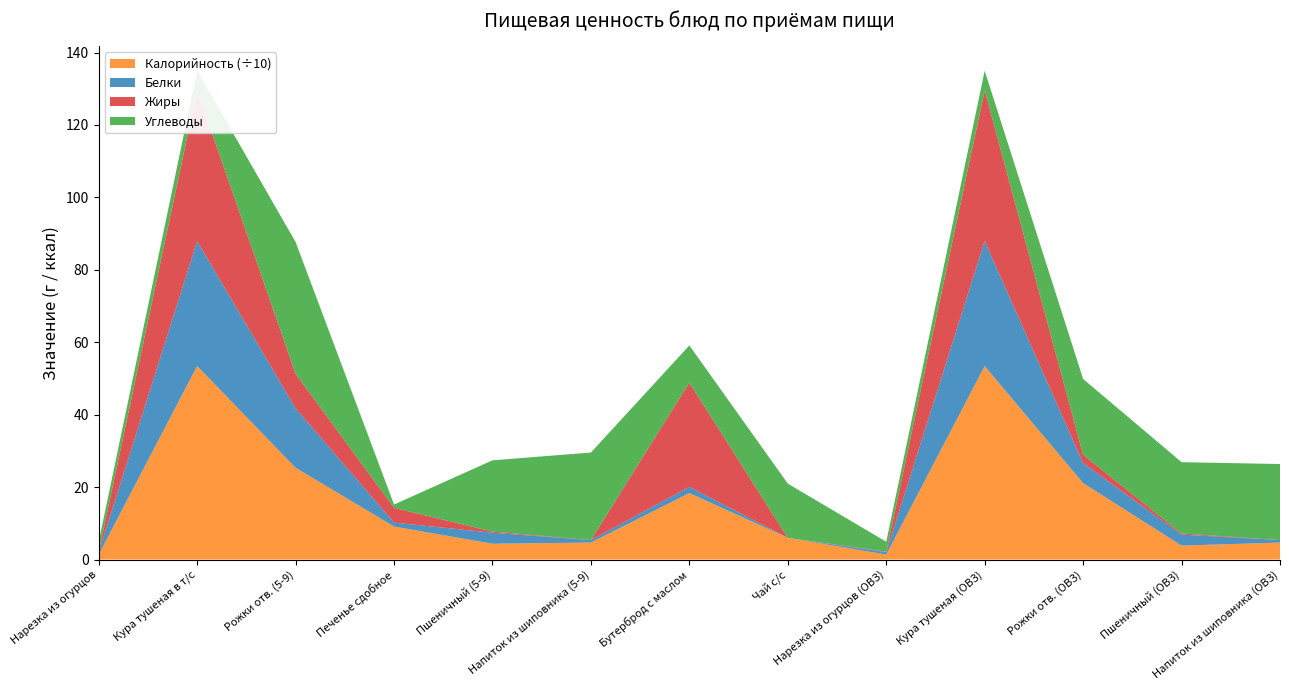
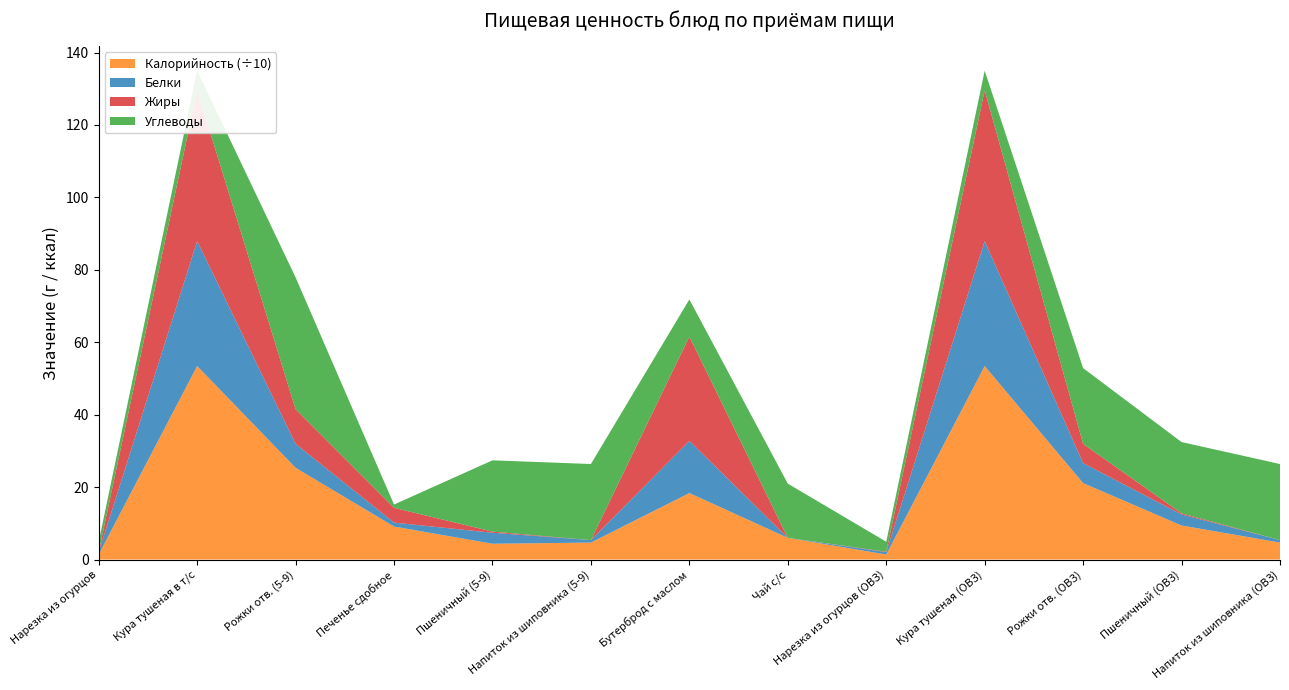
Белки, Рожки отв. (5-9): 16 -> 7
Углеводы, Напиток из шиповника (5-9): 24 -> 21
Белки, Бутерброд с маслом: 2 -> 14
Жиры, Рожки отв. (ОВЗ): 2 -> 5
Калорийность (÷10), Пшеничный (ОВЗ): 4 -> 9
